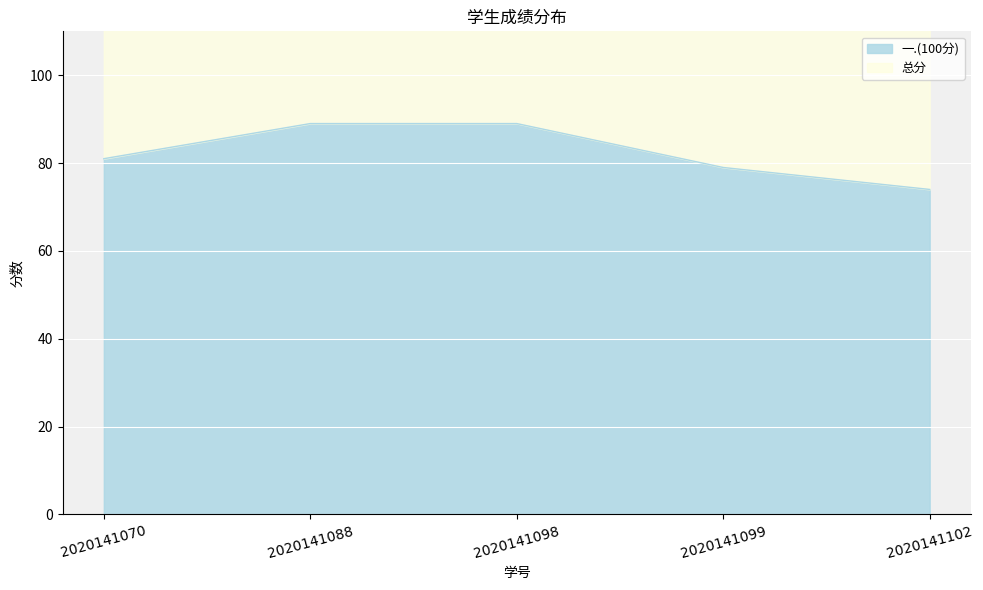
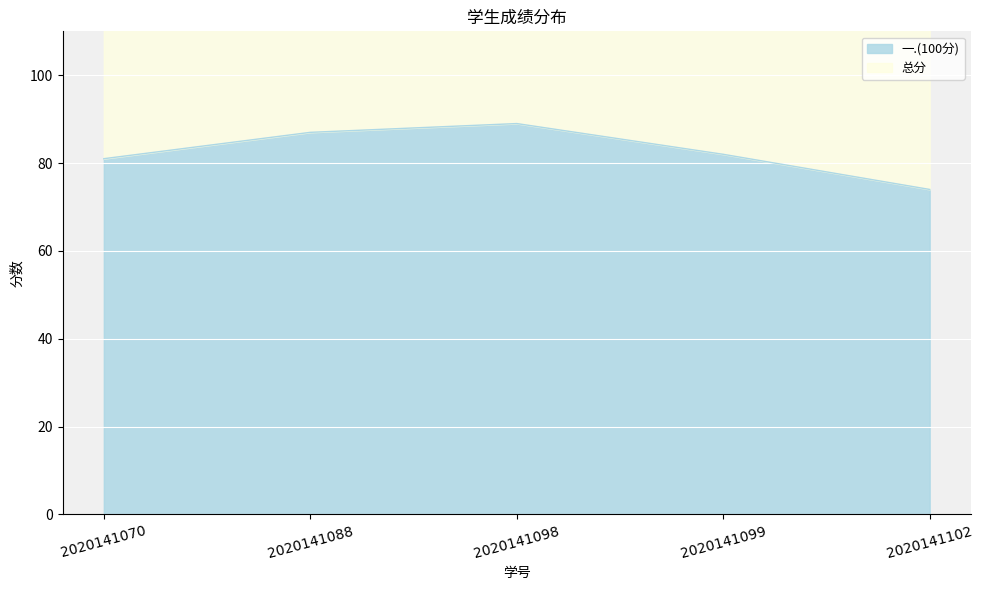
一.(100分), 2020141088: 89 -> 87
一.(100分), 2020141099: 79 -> 82
